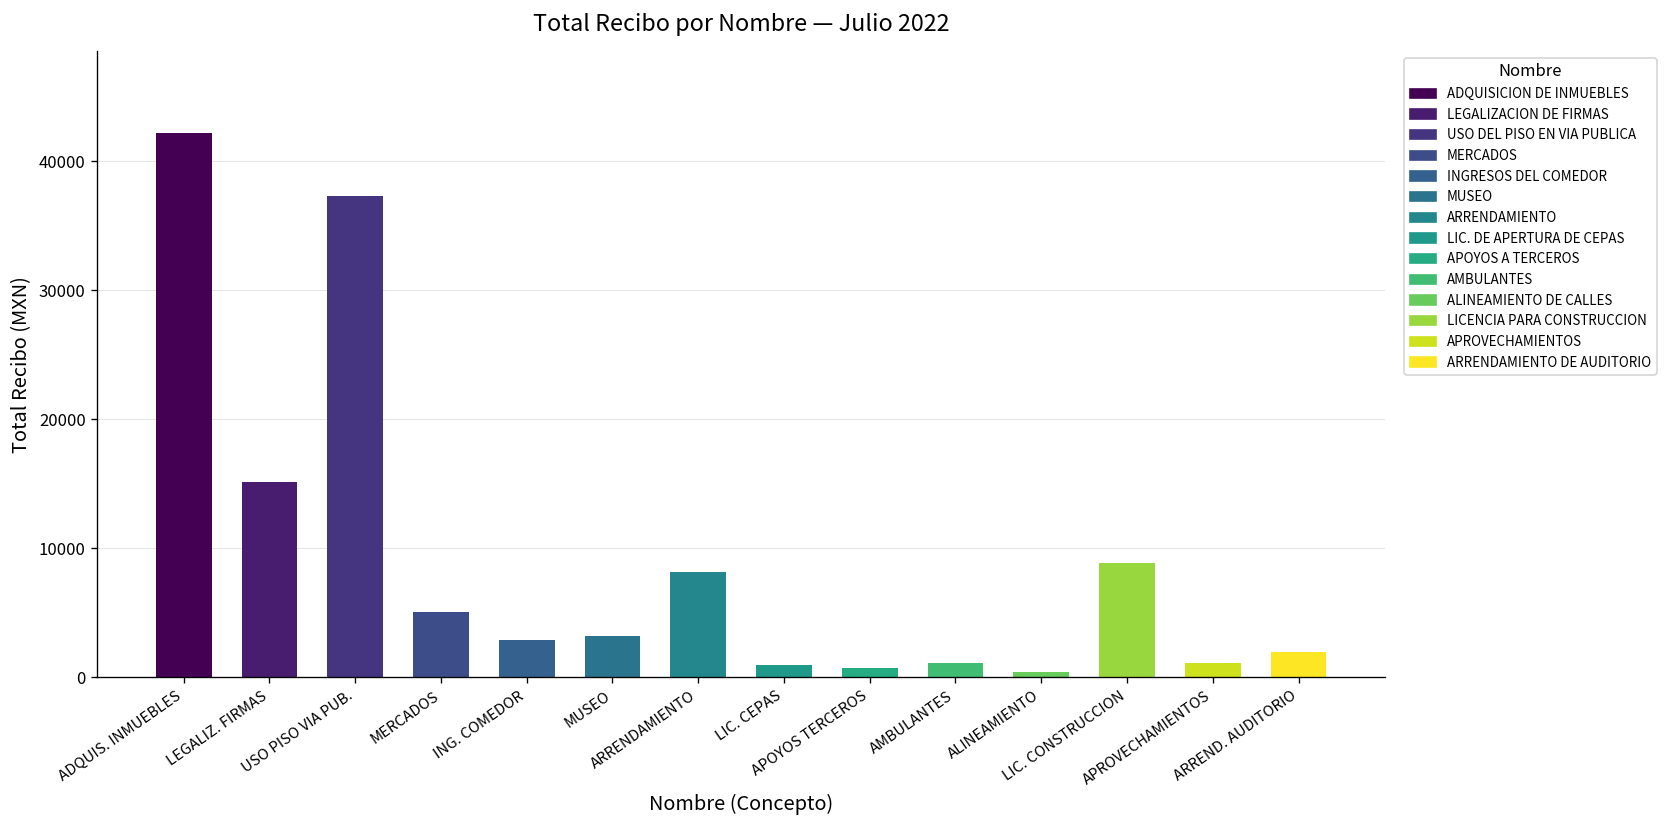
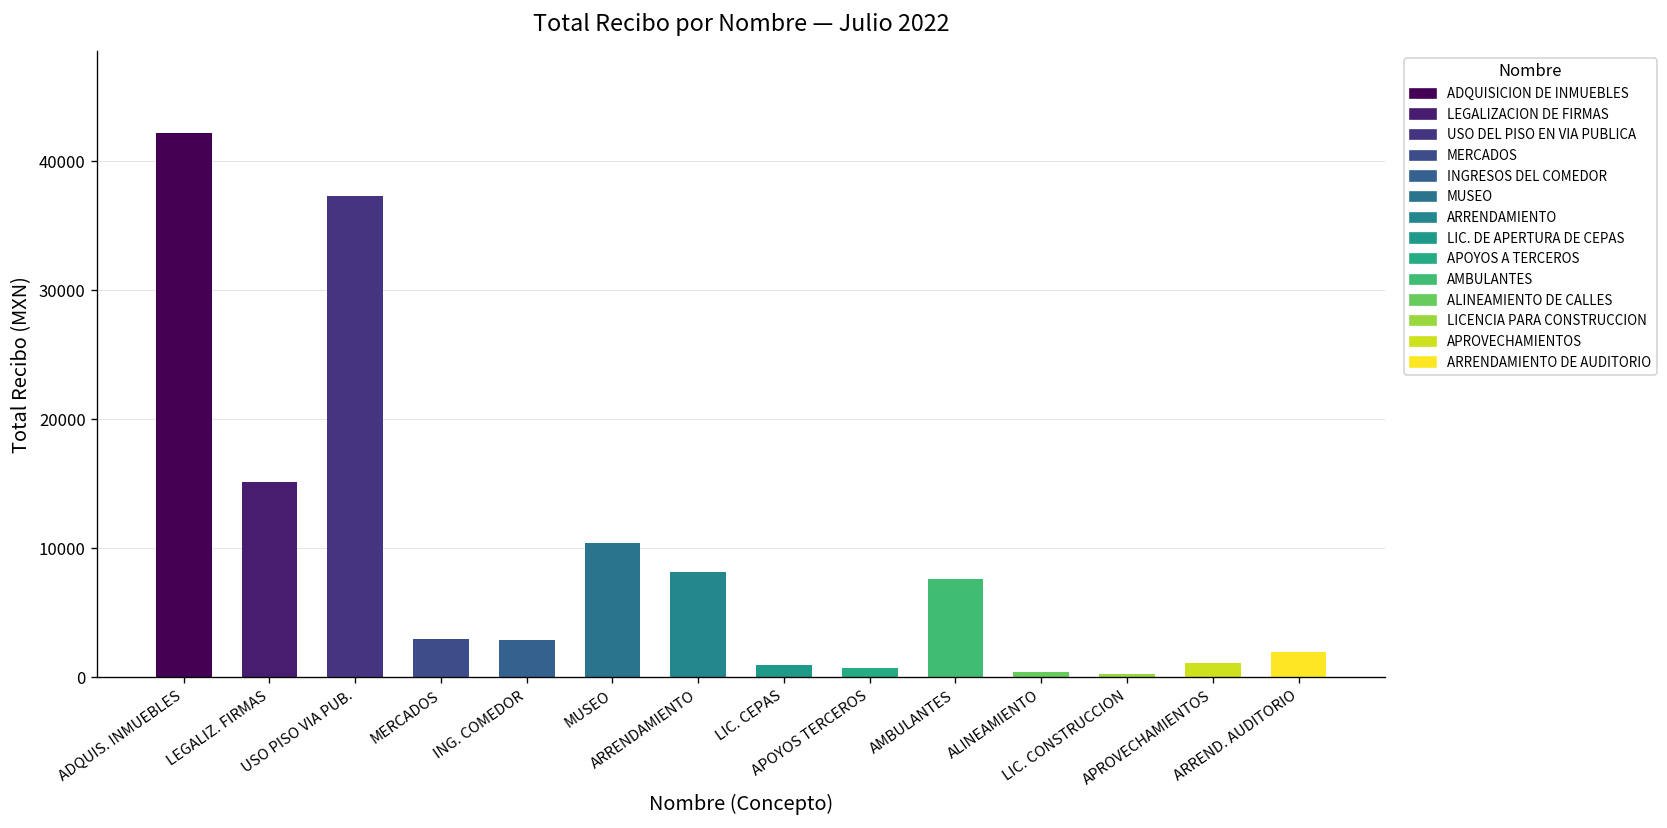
MERCADOS: 5100 -> 3000
MUSEO: 3200 -> 10400
AMBULANTES: 1100 -> 7600
LIC. CONSTRUCCION: 8900 -> 200
